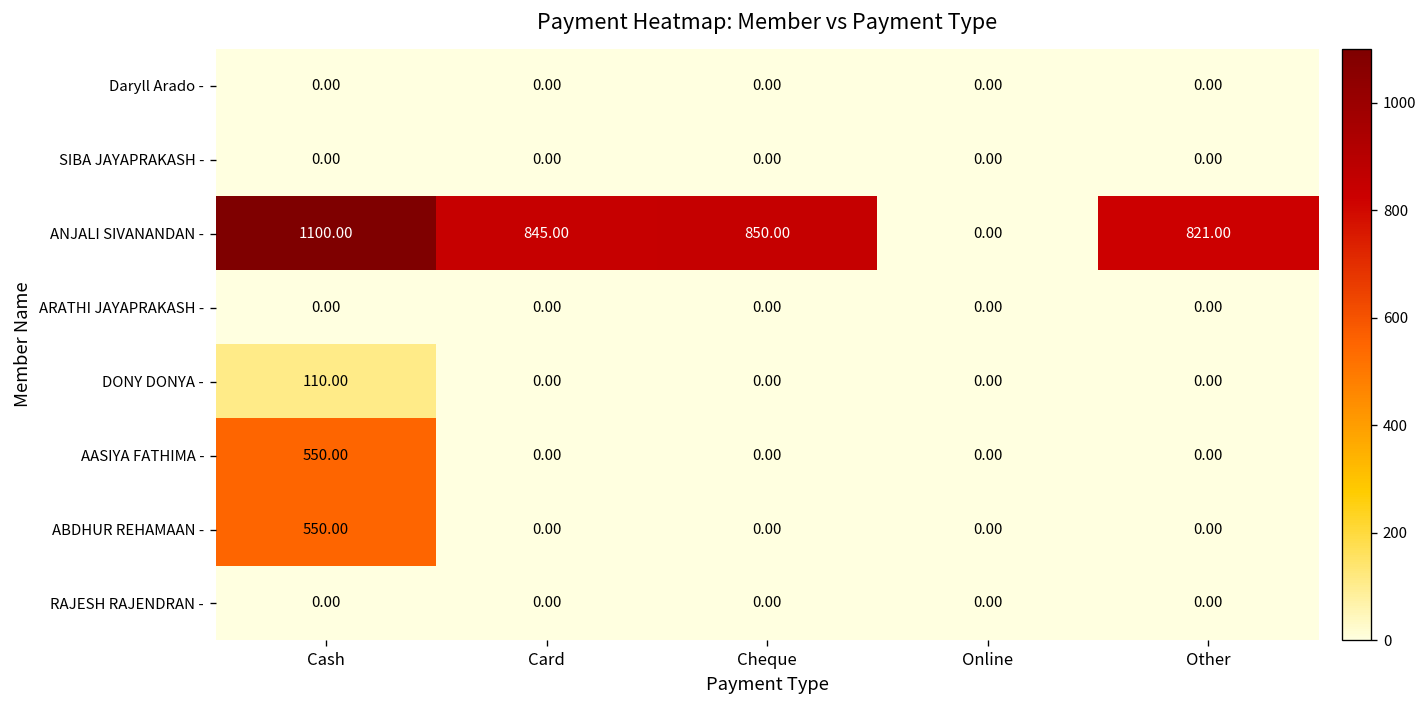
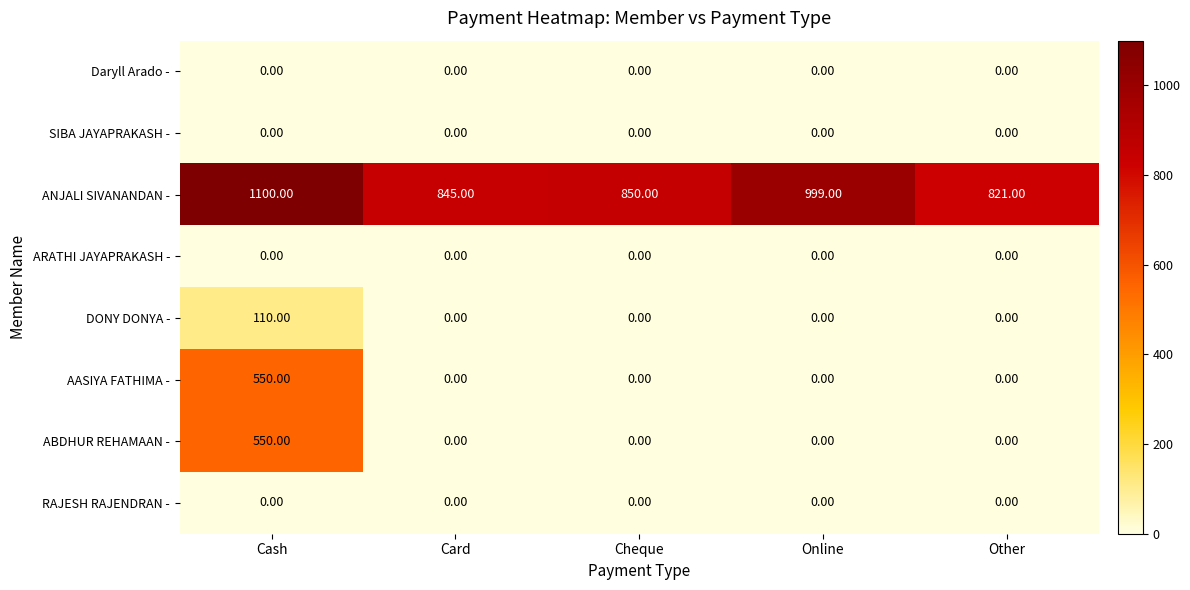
ANJALI SIVANANDAN -, Online: 0.00 -> 999.00
